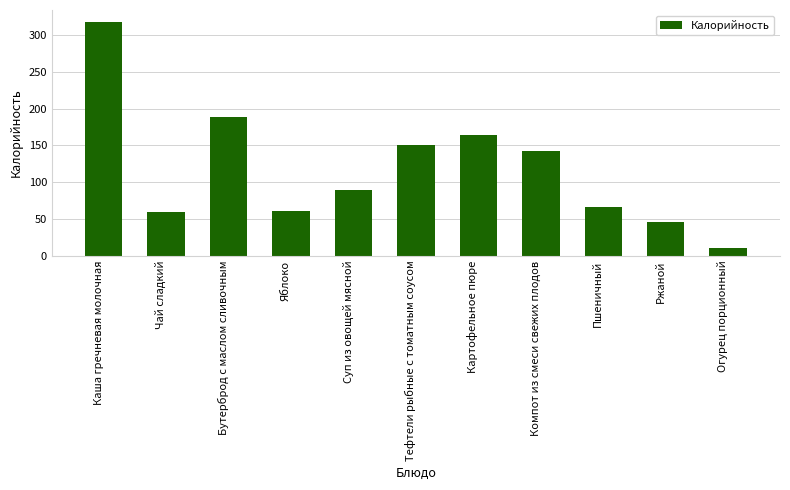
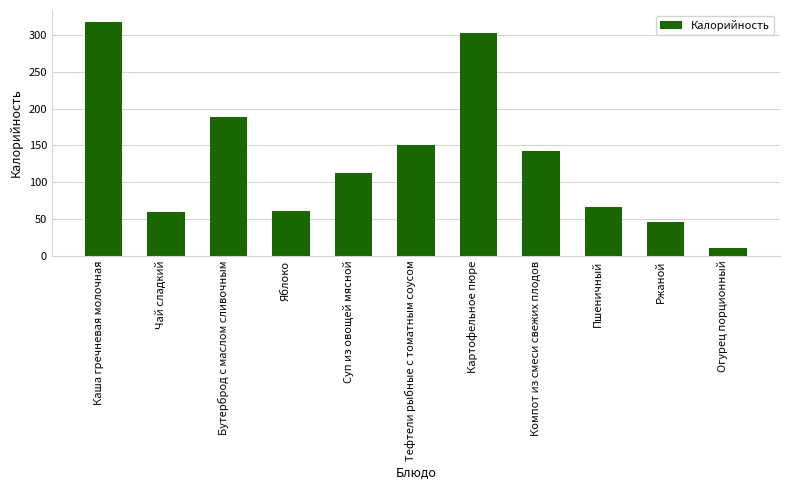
Суп из овощей мясной: 90 -> 110
Картофельное пюре: 160 -> 300
